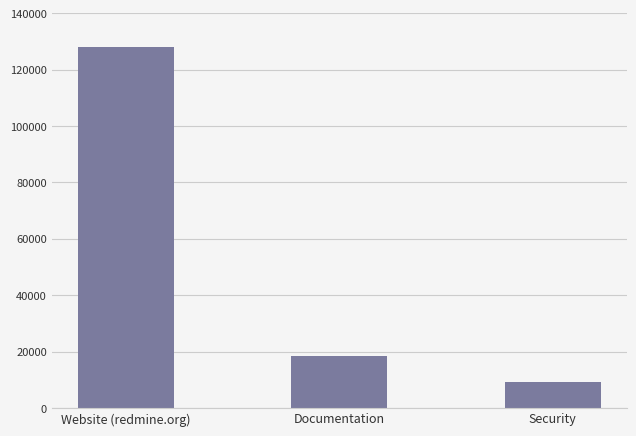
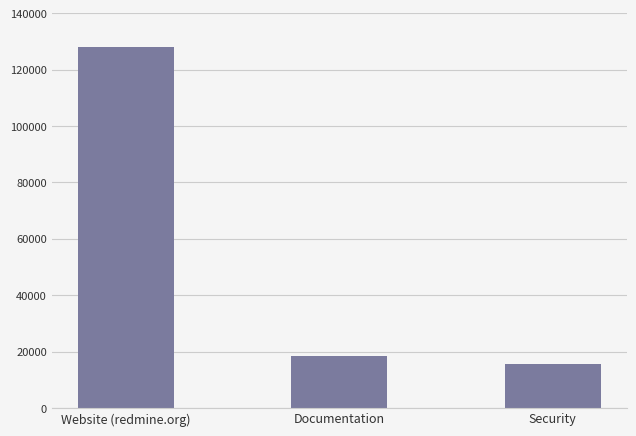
Security: 9000 -> 16000
